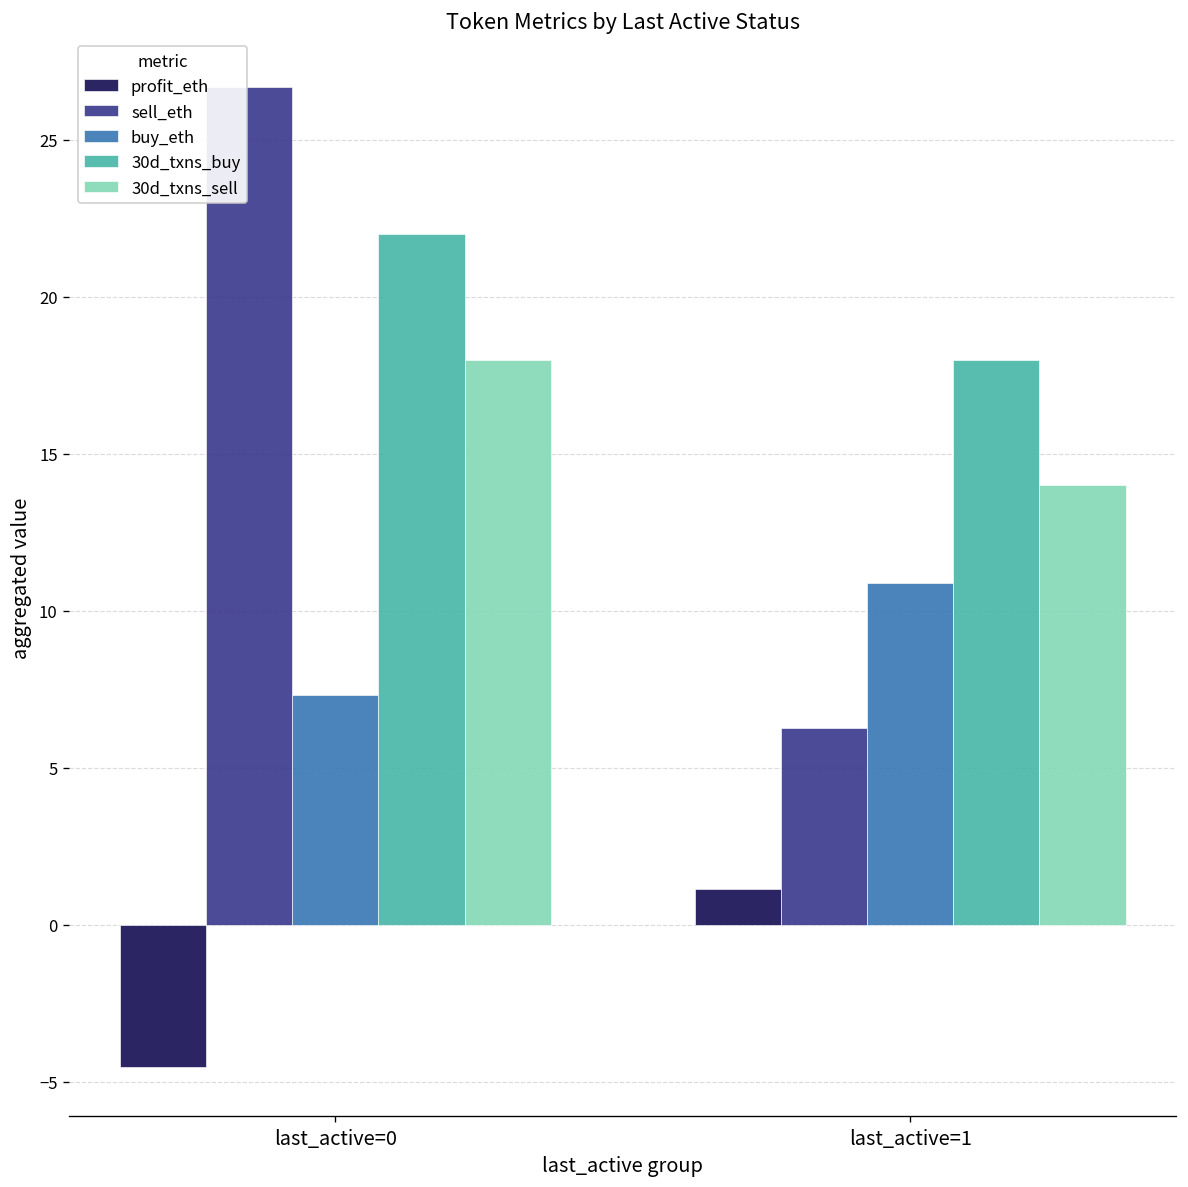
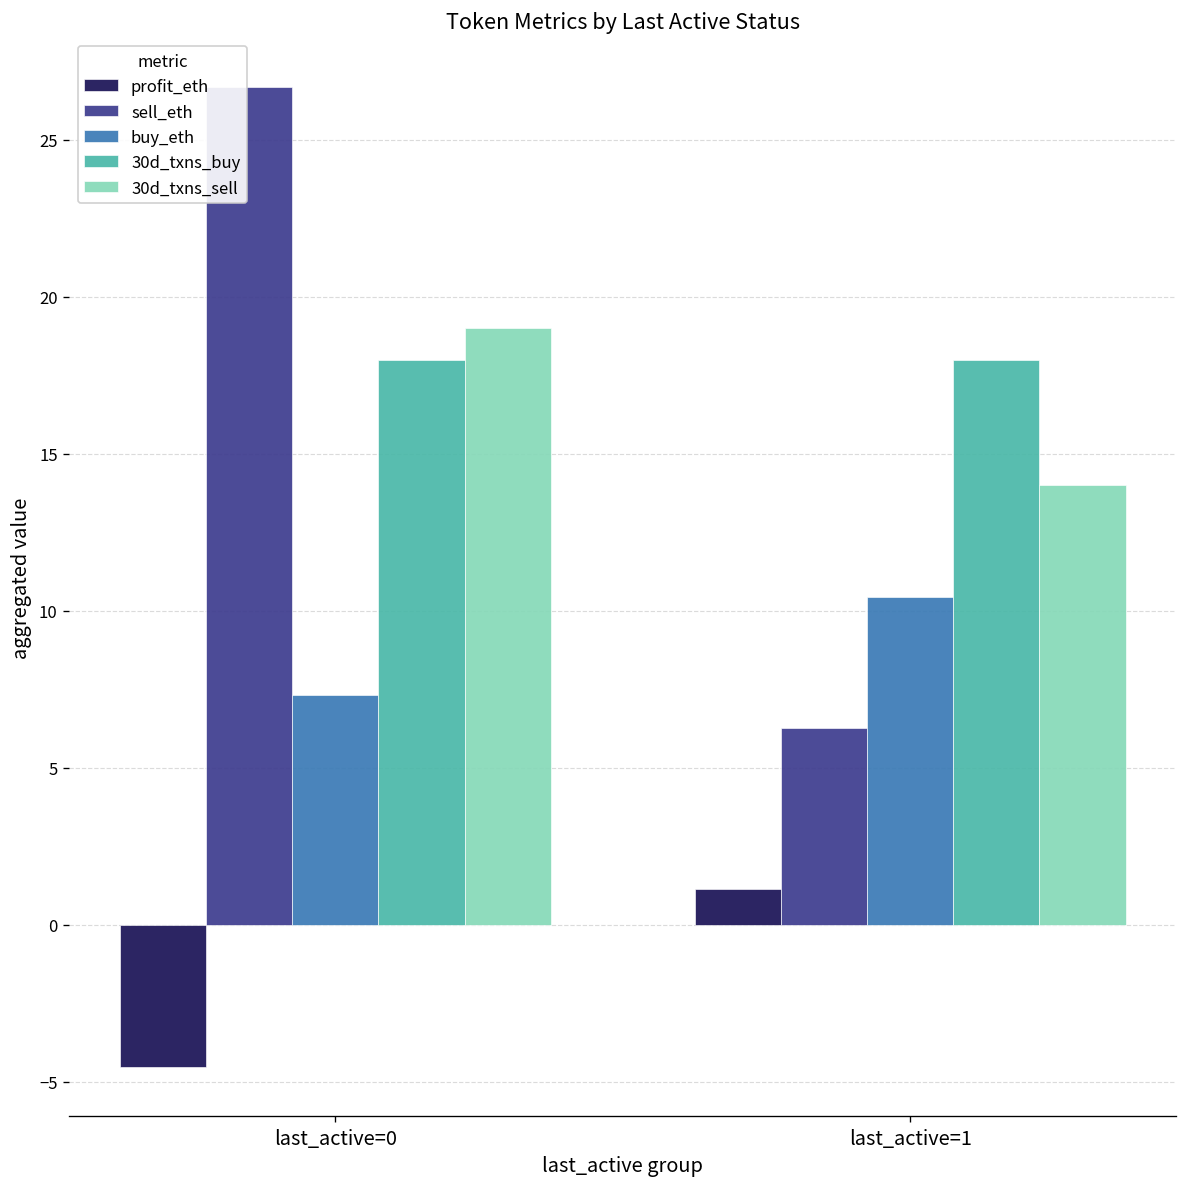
30d_txns_buy, last_active=0: 22 -> 18
30d_txns_sell, last_active=0: 18 -> 19
buy_eth, last_active=1: 10.9 -> 10.4
